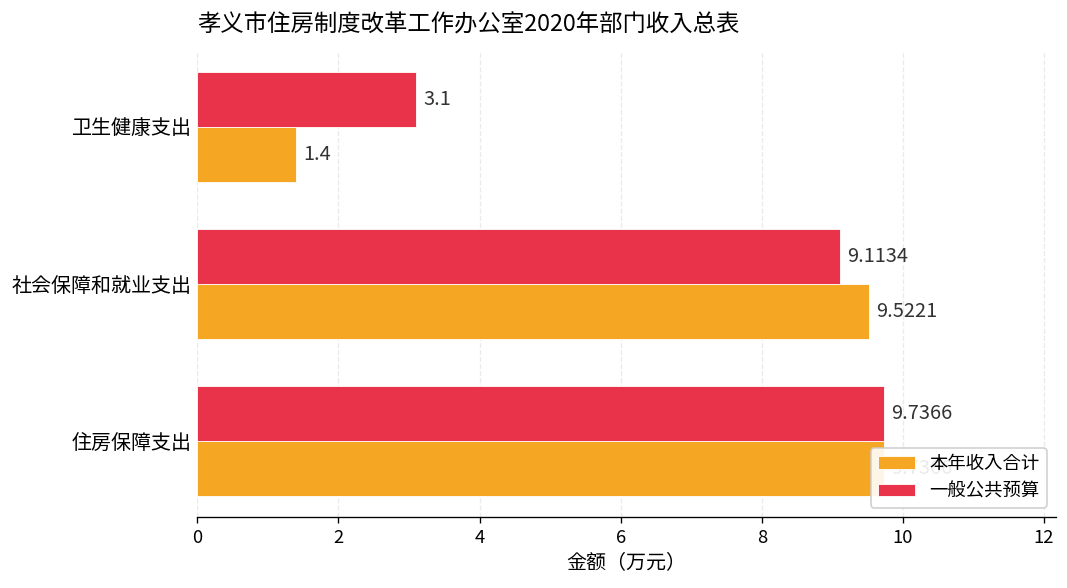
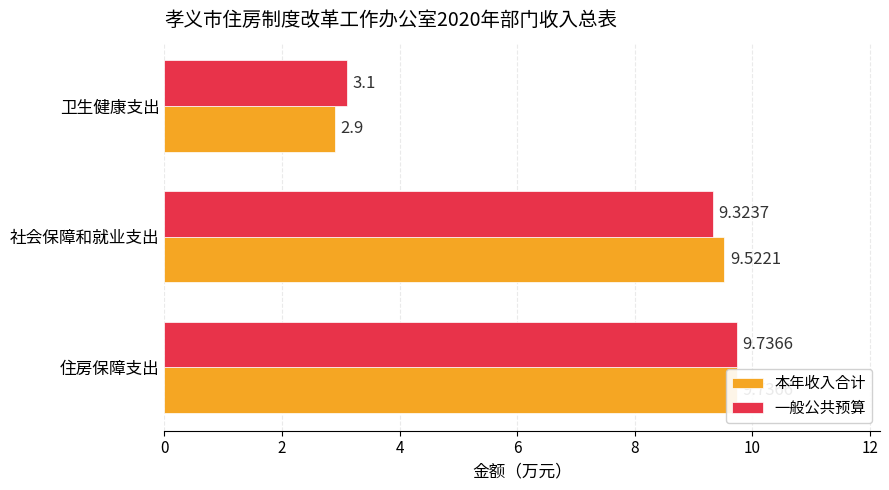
本年收入合计, 卫生健康支出: 1.4 -> 2.9
一般公共预算, 社会保障和就业支出: 9.1134 -> 9.3237
